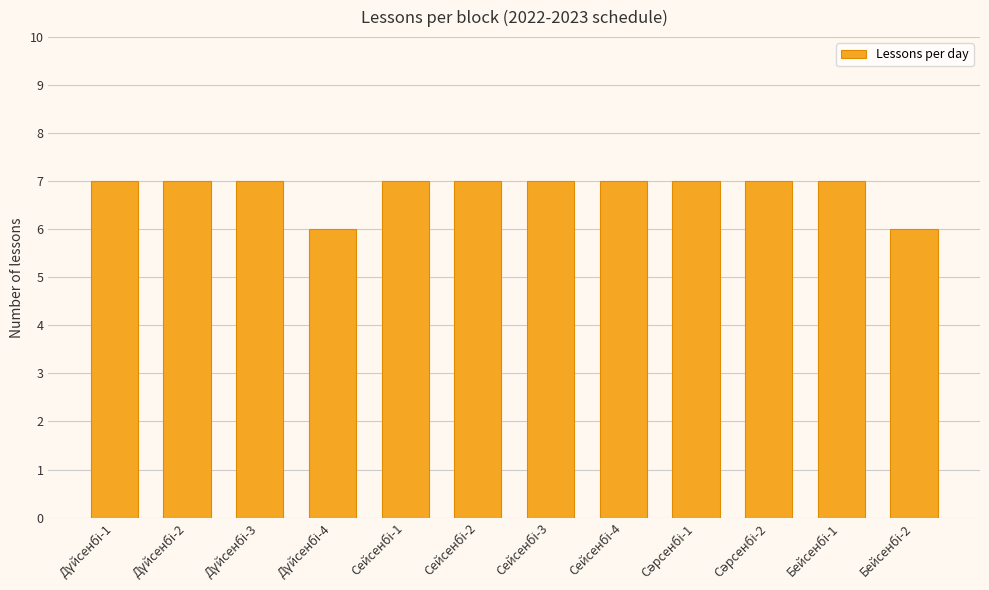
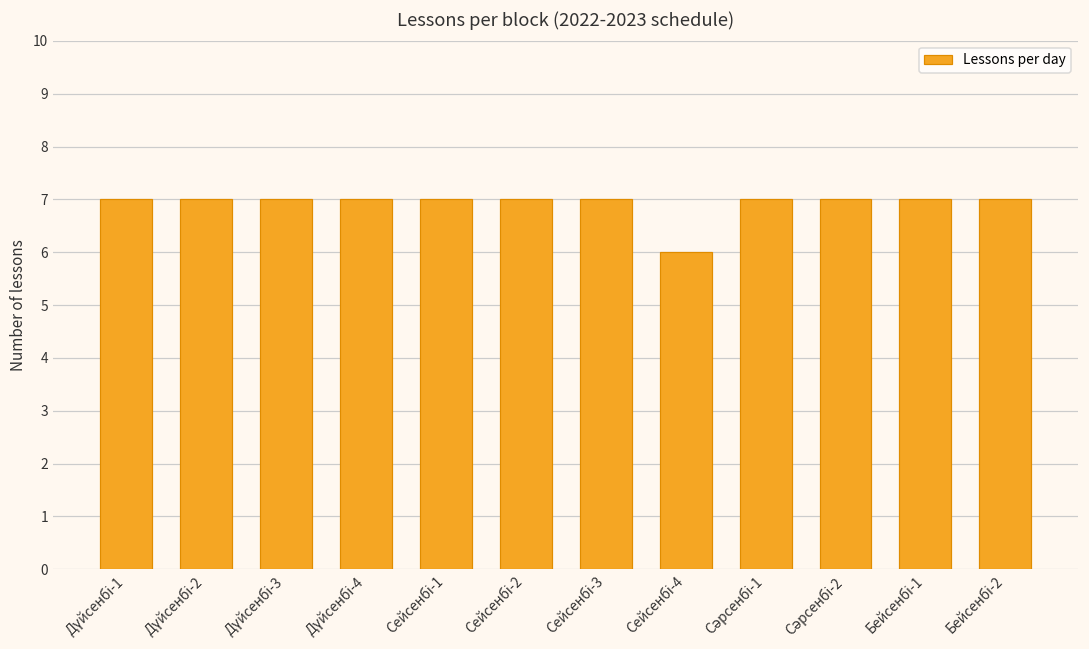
Дүйсенбі-4: 6 -> 7
Сейсенбі-4: 7 -> 6
Бейсенбі-2: 6 -> 7
